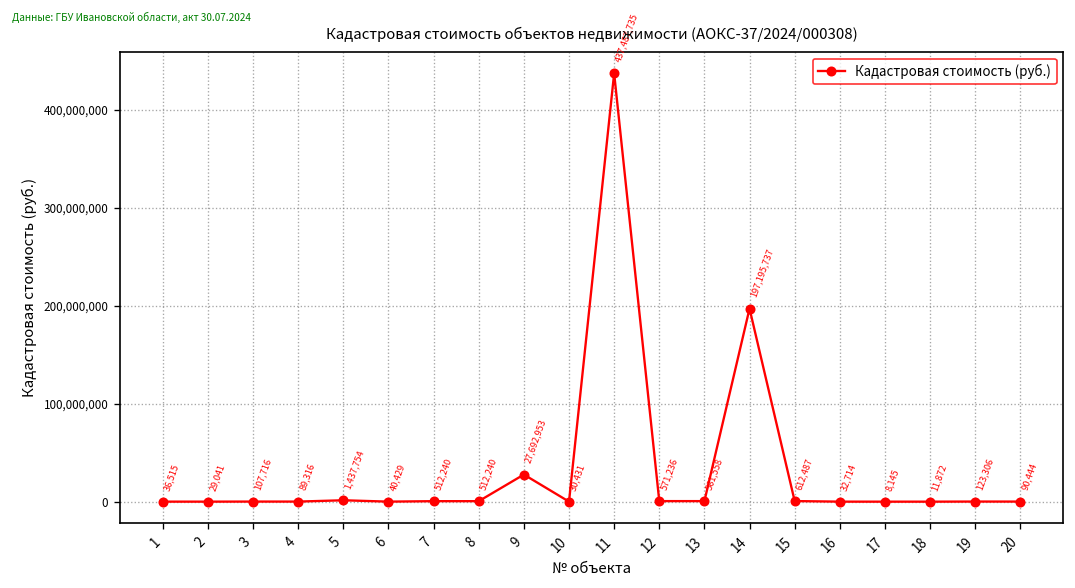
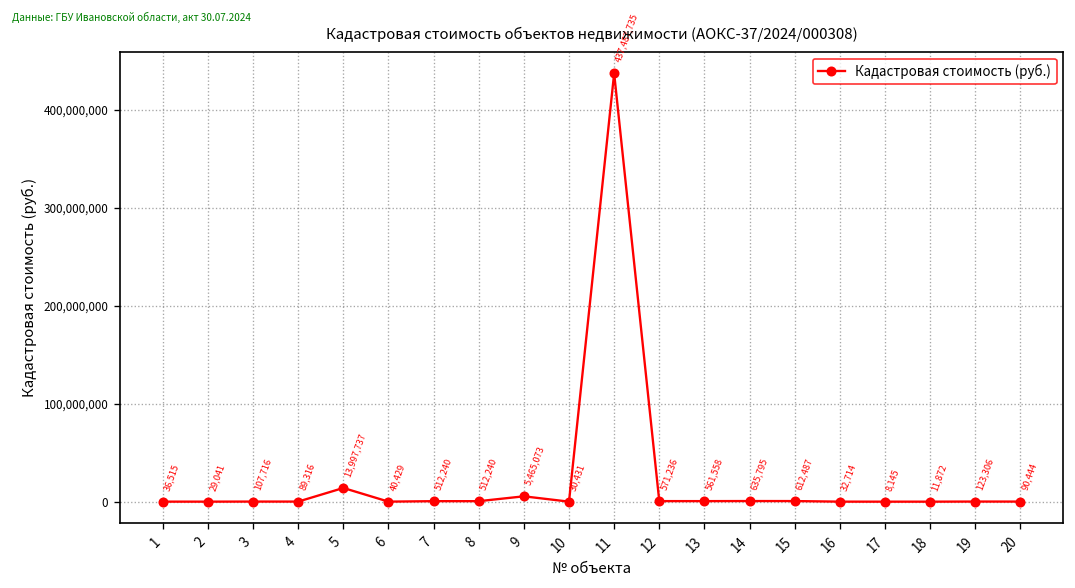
5: 1,437,754 -> 13,997,737
9: 27,692,953 -> 5,465,073
14: 197,195,737 -> 635,795
